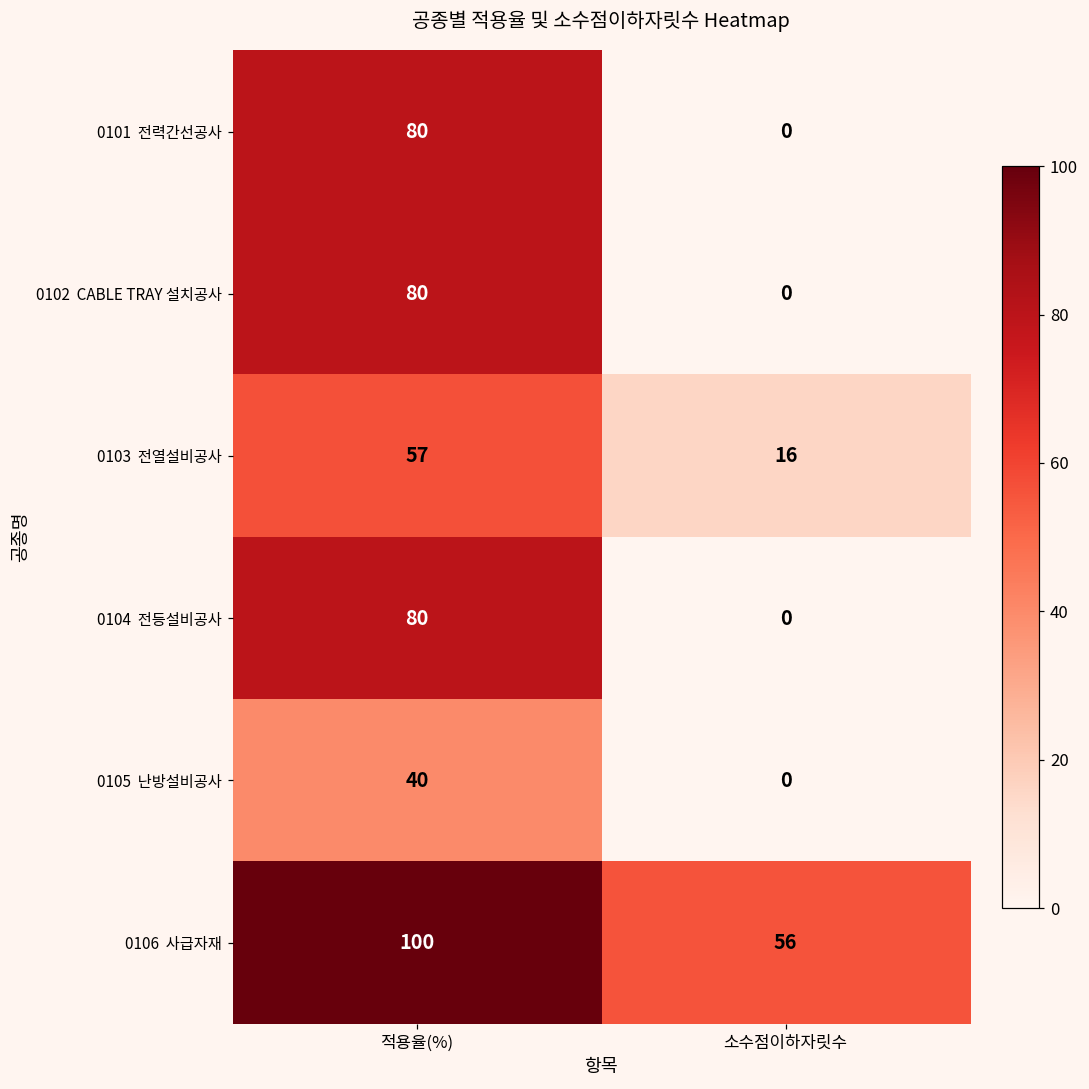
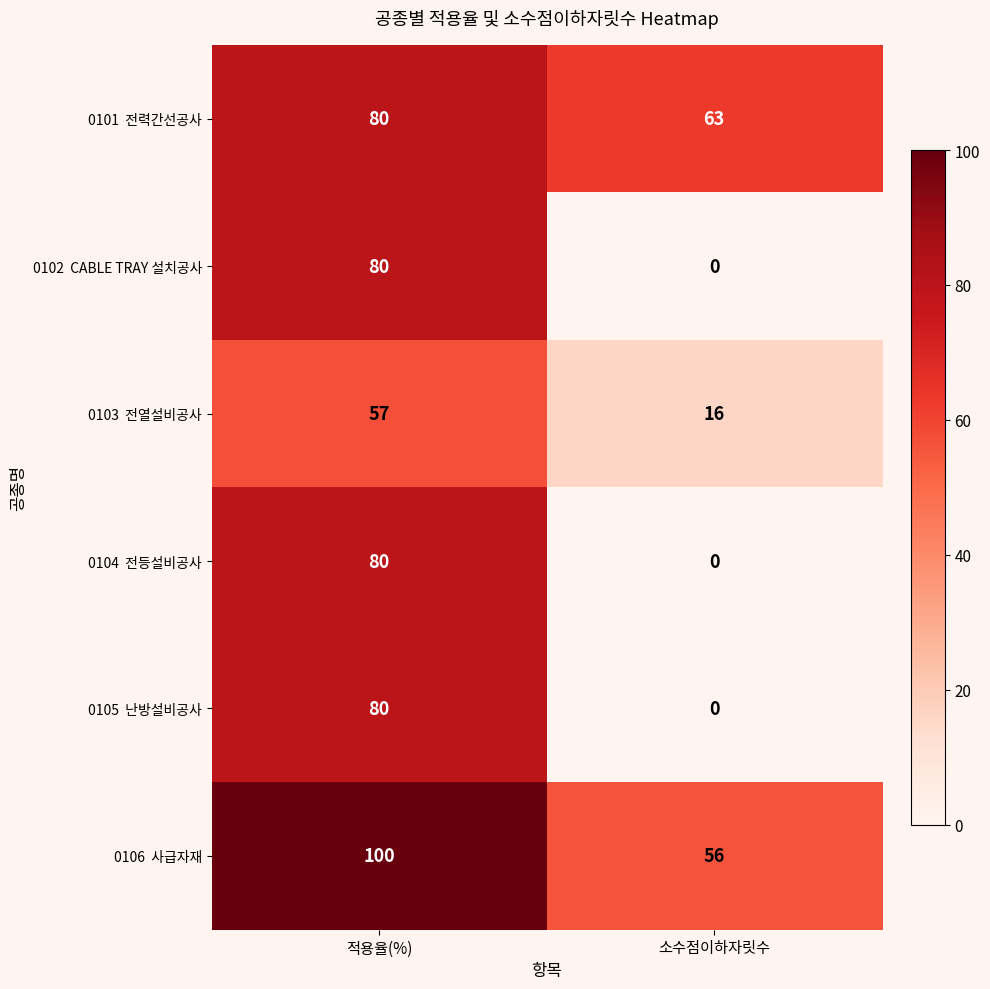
0101 전력간선공사, 소수점이하자릿수: 0 -> 63
0105 난방설비공사, 적용율(%): 40 -> 80
